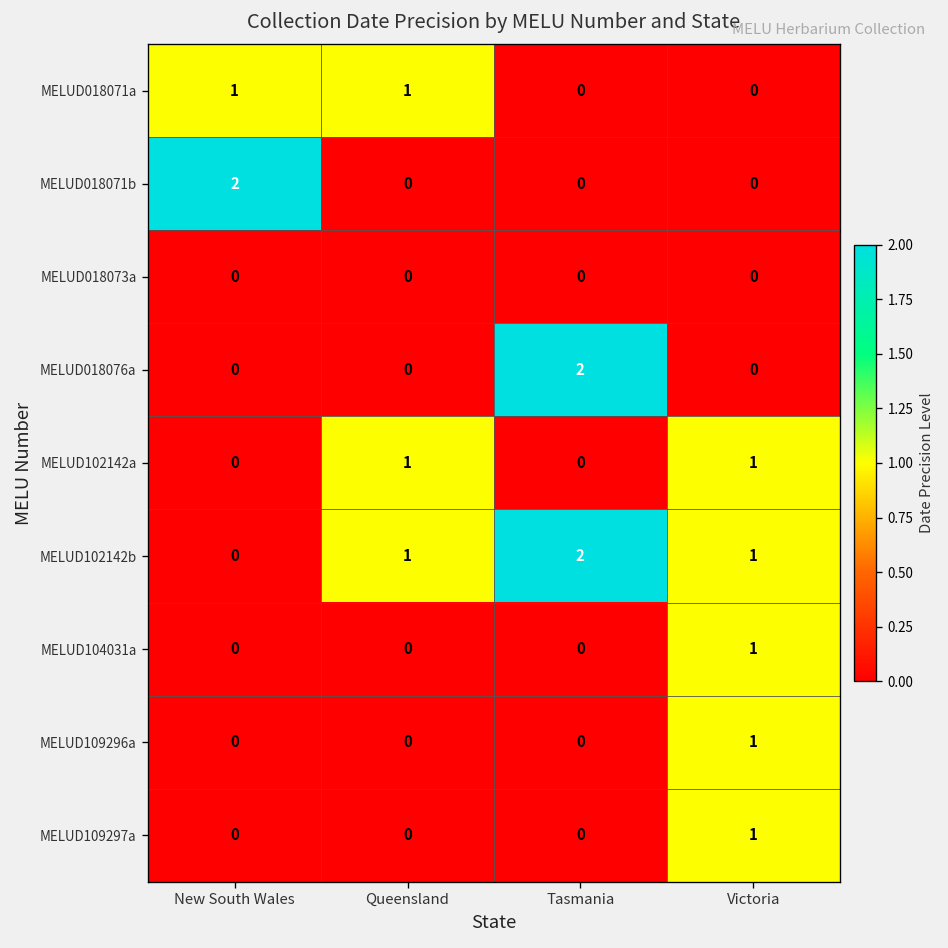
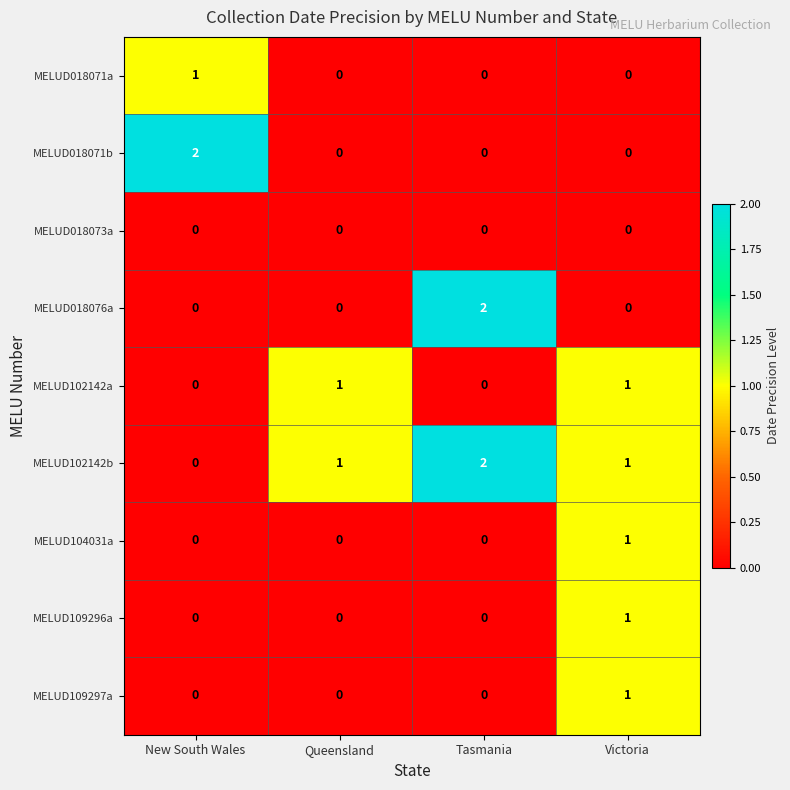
MELUD018071a, Queensland: 1 -> 0
